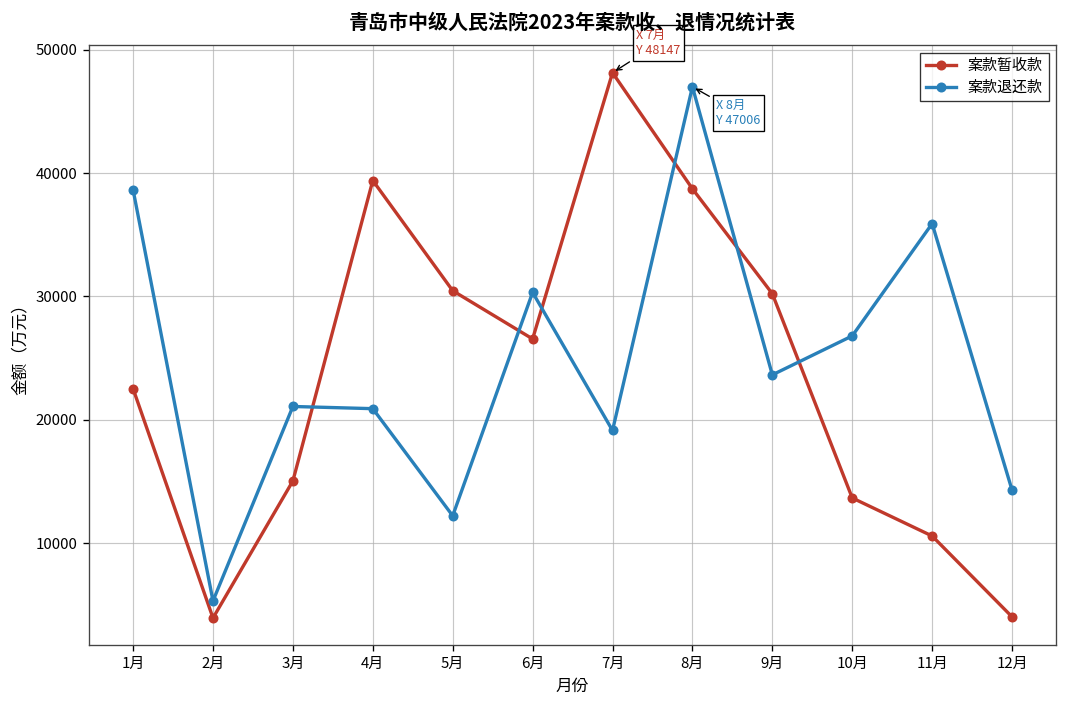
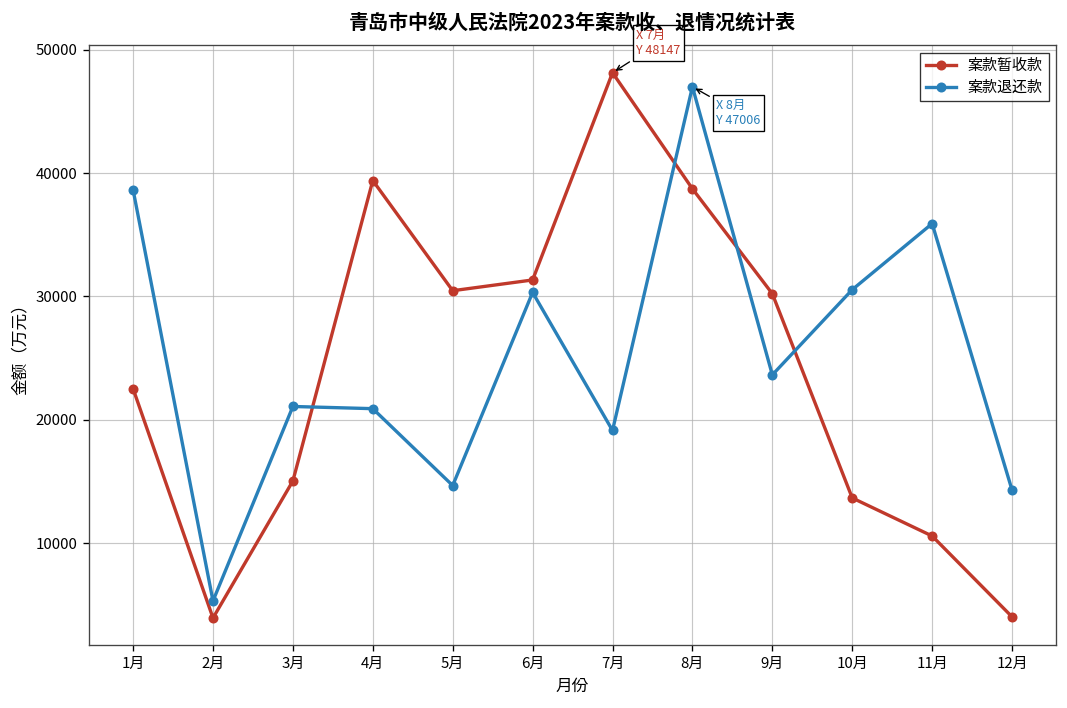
案款退还款, 5月: 12200 -> 14700
案款暂收款, 6月: 26600 -> 31300
案款退还款, 10月: 26800 -> 30600
